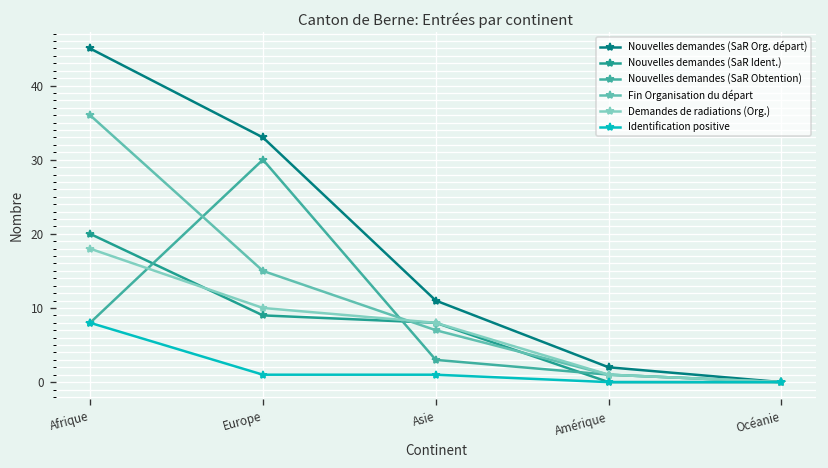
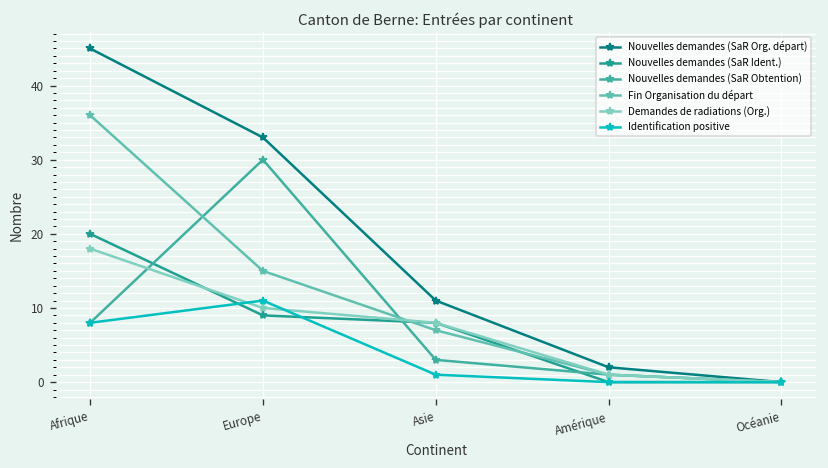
Identification positive, Europe: 1 -> 11
